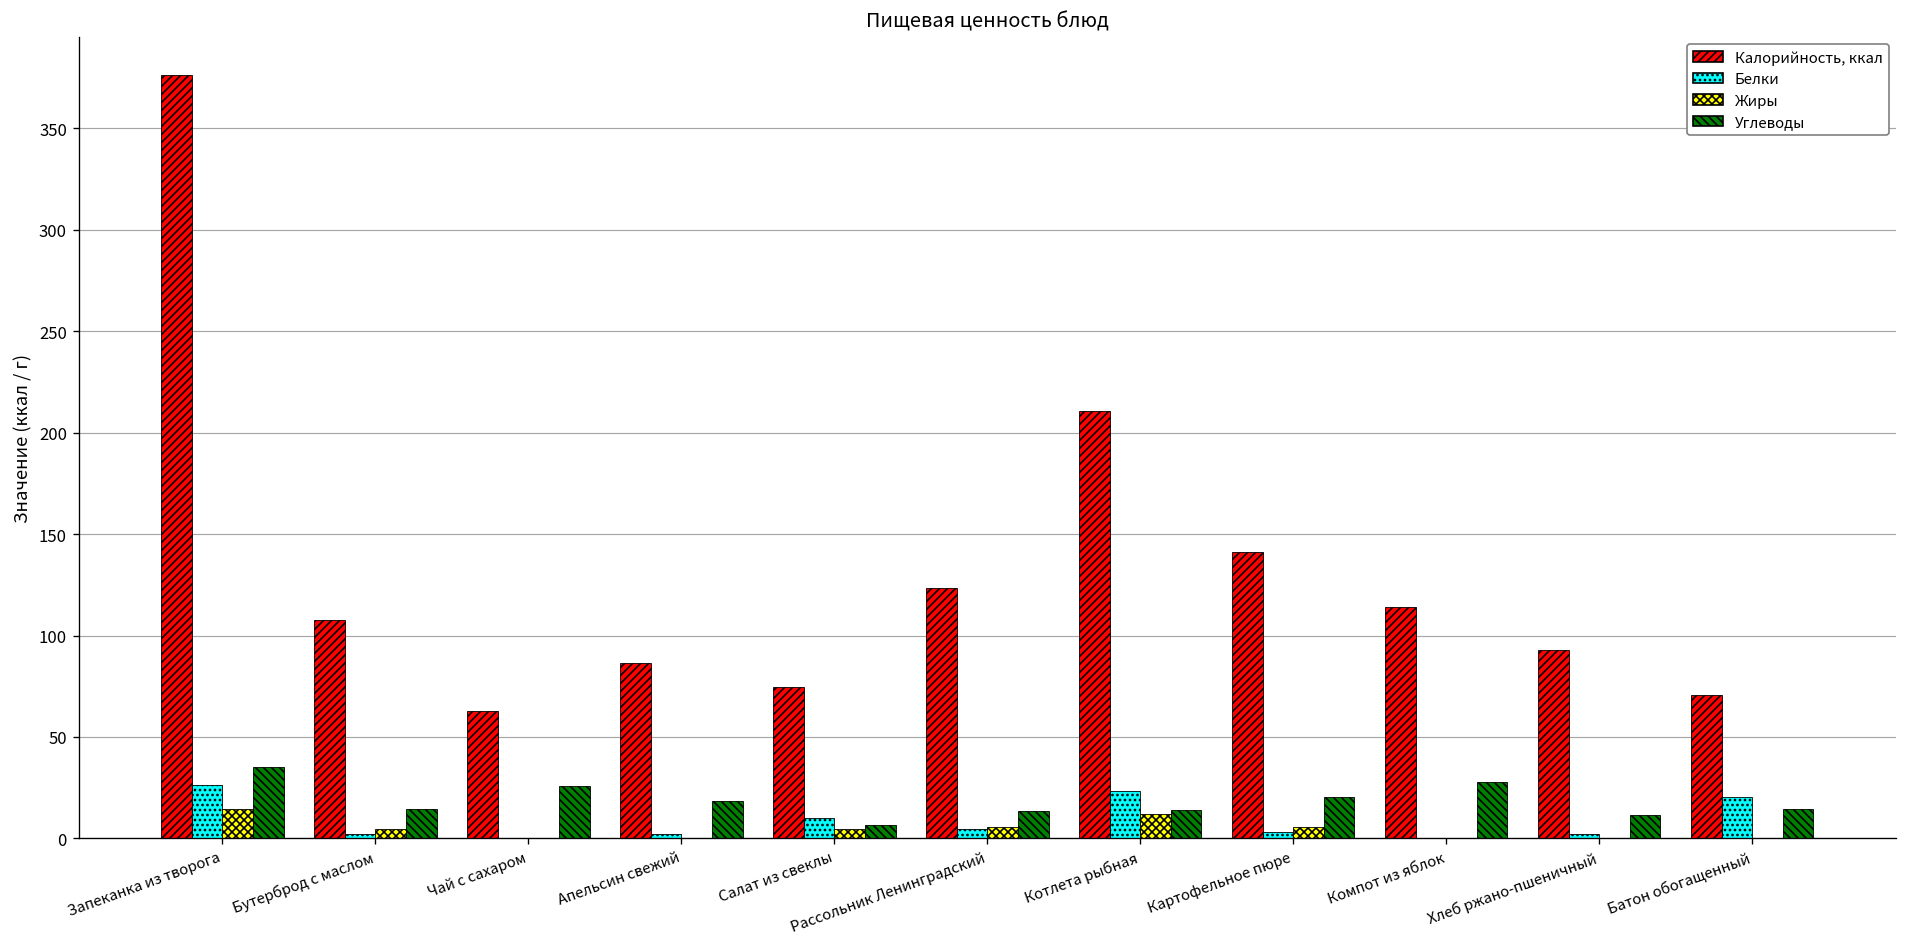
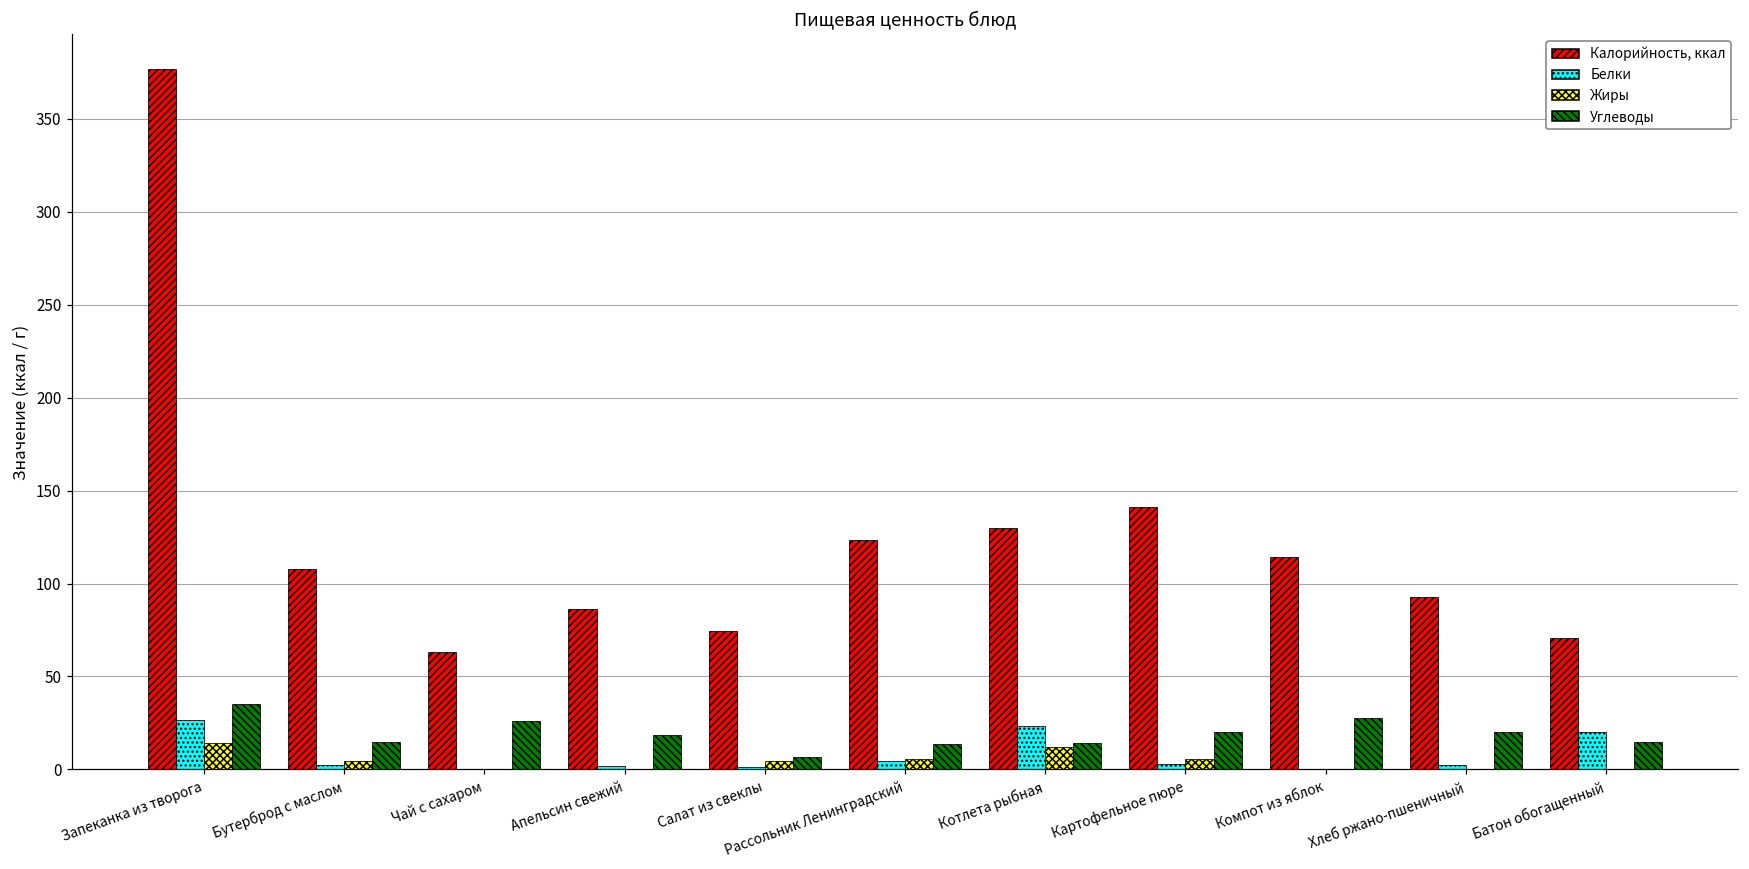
Белки, Салат из свеклы: 10 -> 1
Калорийность, ккал, Котлета рыбная: 211 -> 130
Углеводы, Хлеб ржано-пшеничный: 12 -> 20
